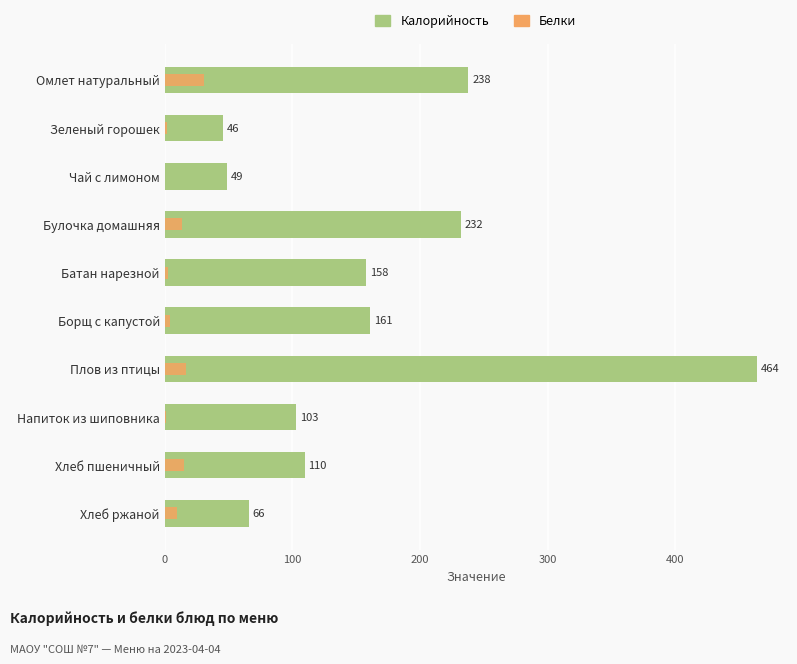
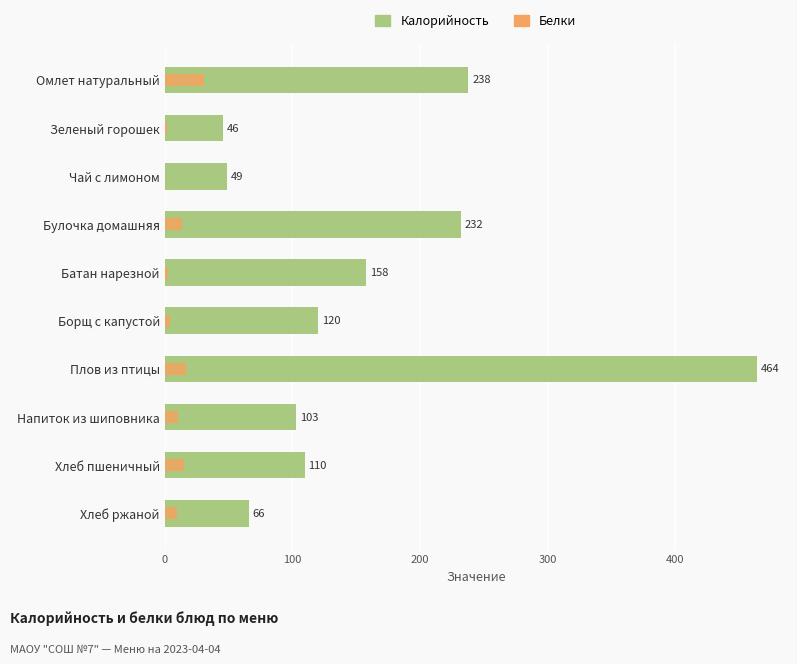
Калорийность, Борщ с капустой: 161 -> 120
Белки, Напиток из шиповника: 1 -> 10
